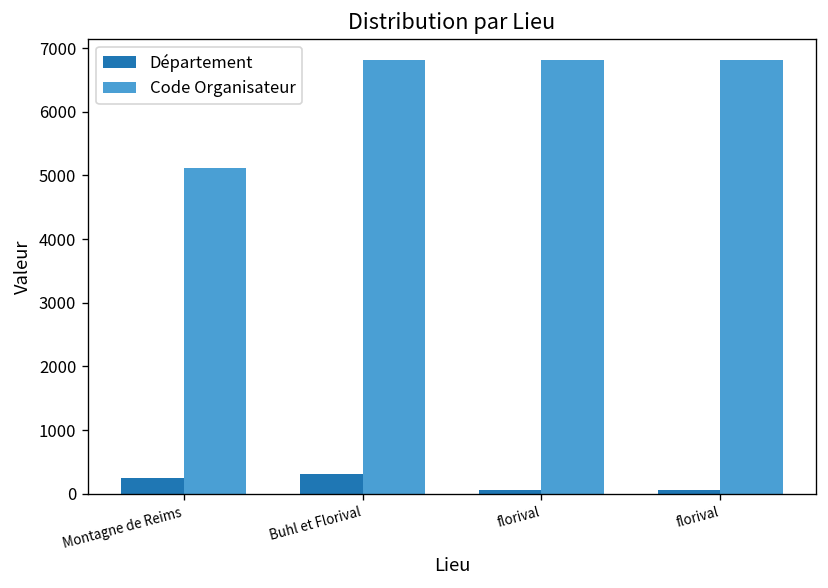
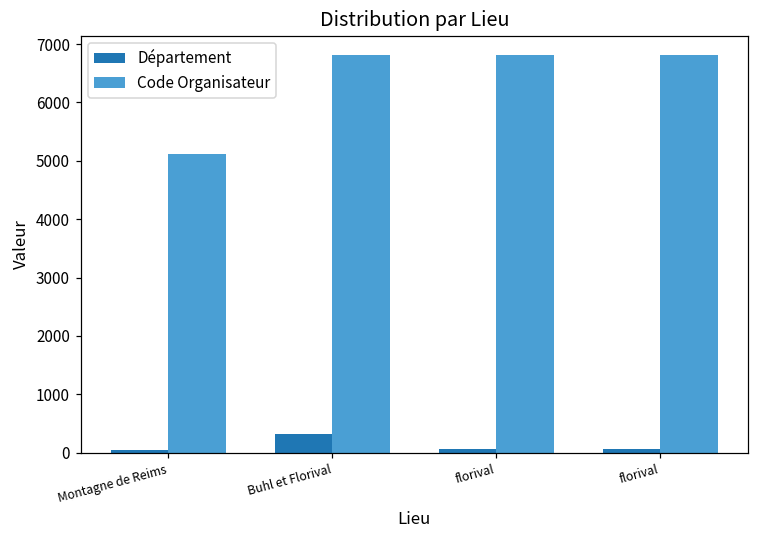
Département, Montagne de Reims: 200 -> 100
